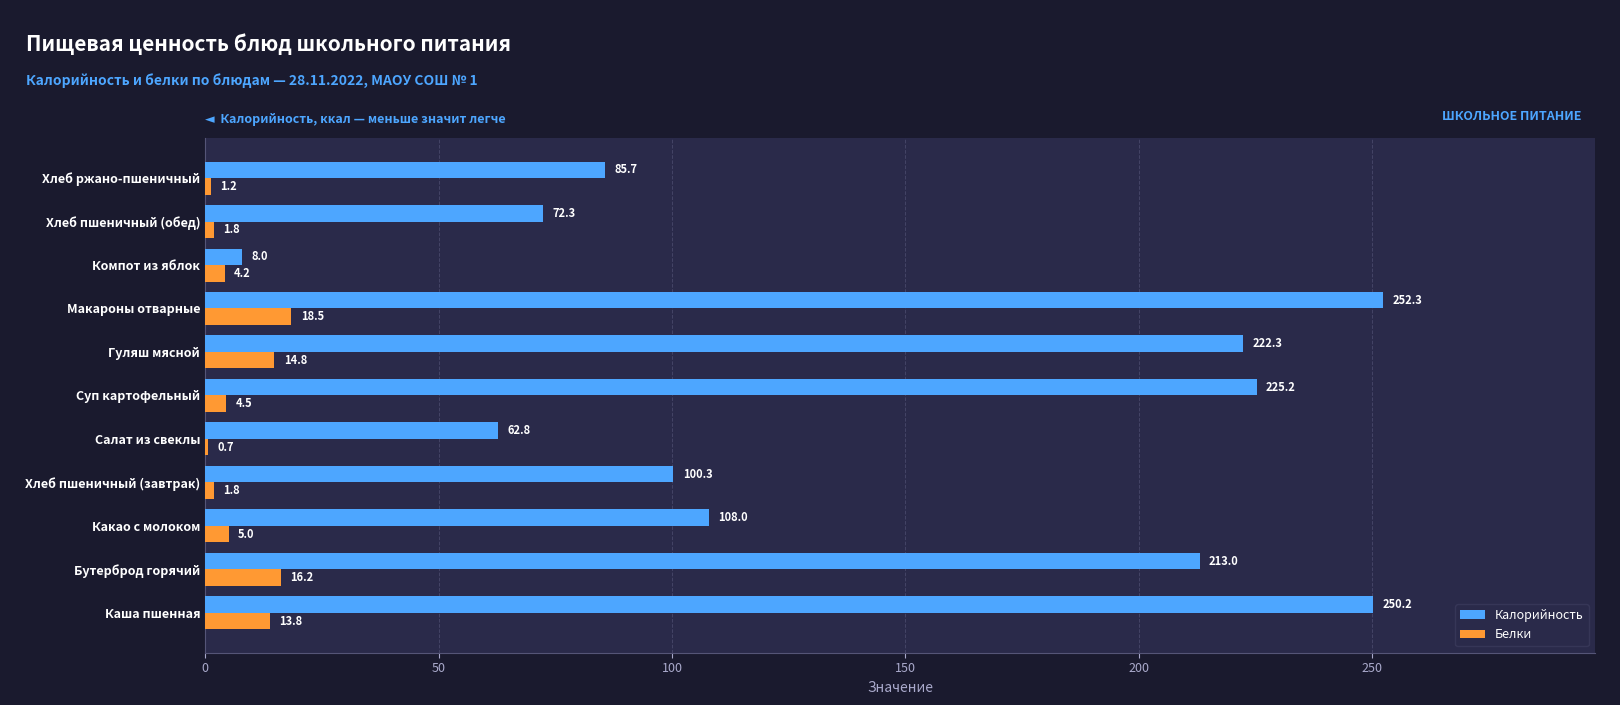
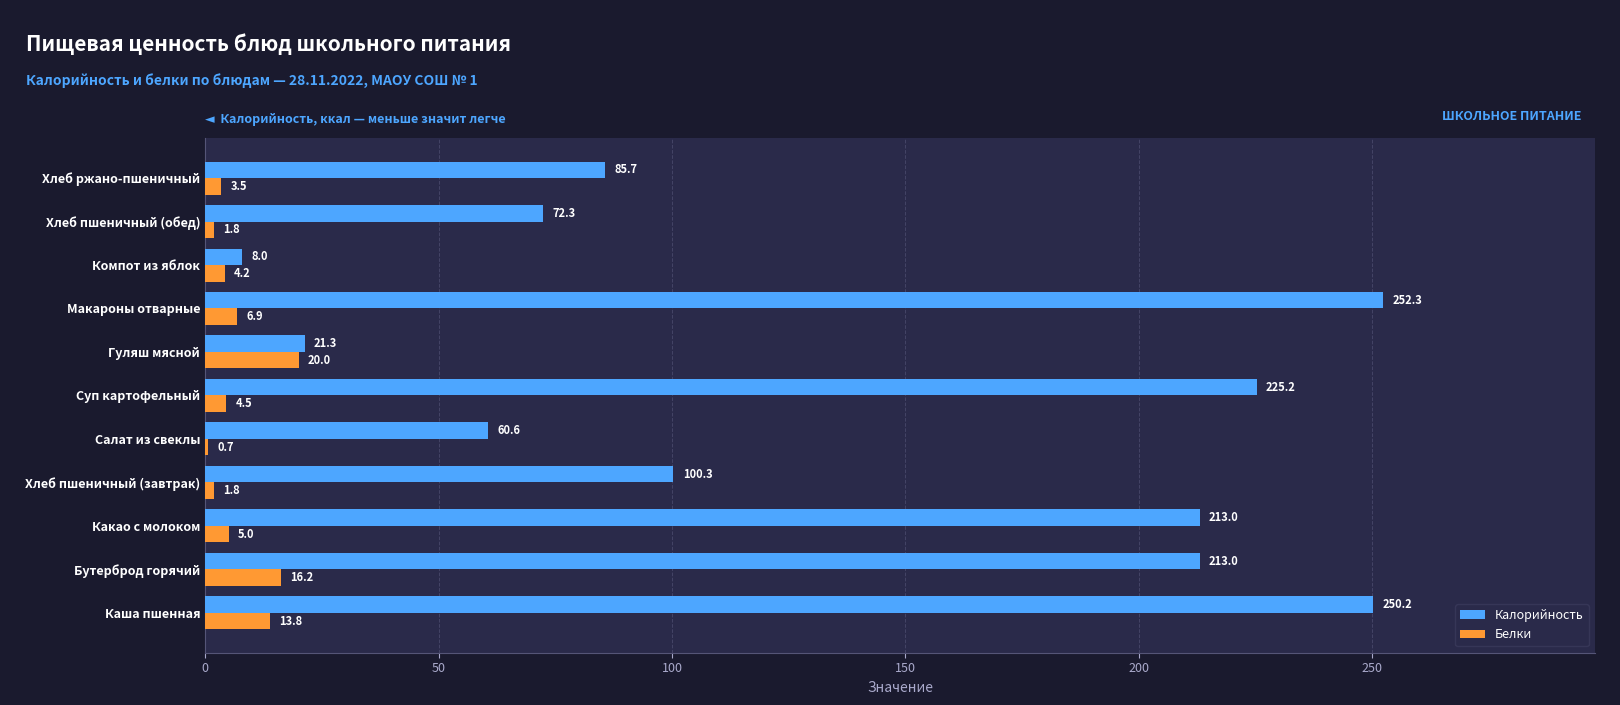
Белки, Хлеб ржано-пшеничный: 1.2 -> 3.5
Белки, Макароны отварные: 18.5 -> 6.9
Калорийность, Гуляш мясной: 222.3 -> 21.3
Белки, Гуляш мясной: 14.8 -> 20.0
Калорийность, Салат из свеклы: 62.8 -> 60.6
Калорийность, Какао с молоком: 108.0 -> 213.0
